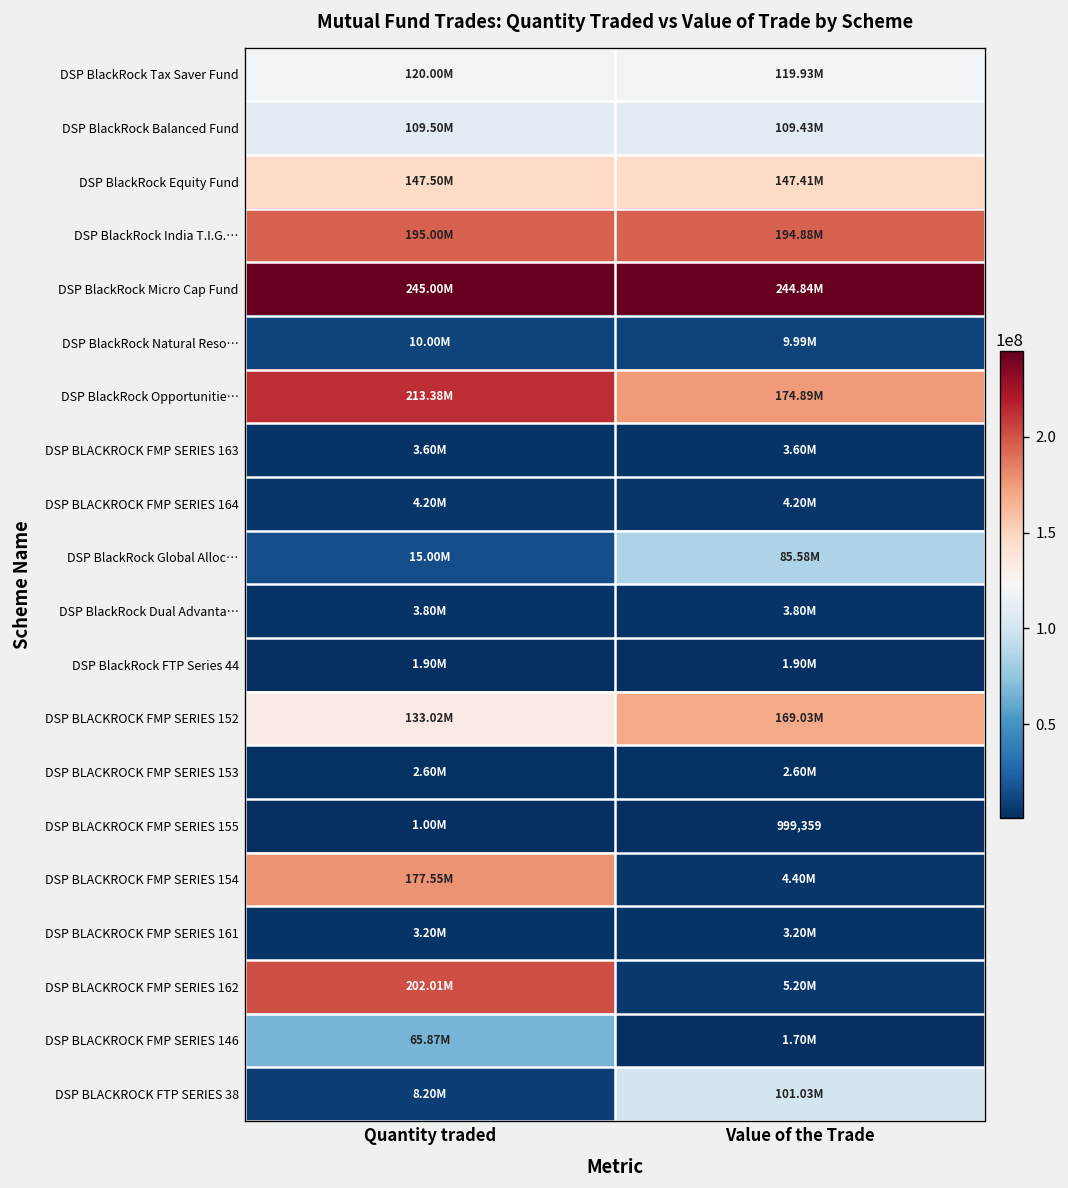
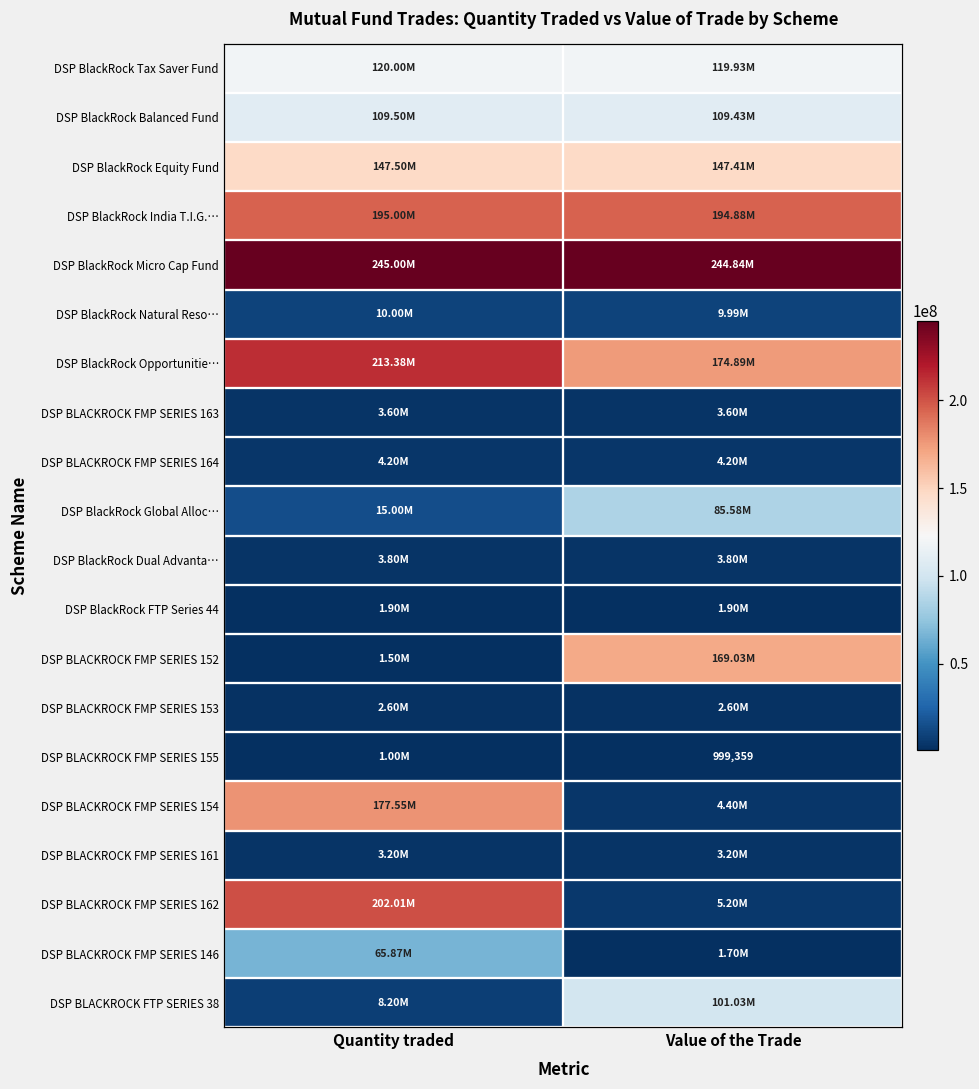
DSP BLACKROCK FMP SERIES 152, Quantity traded: 133.02M -> 1.50M
